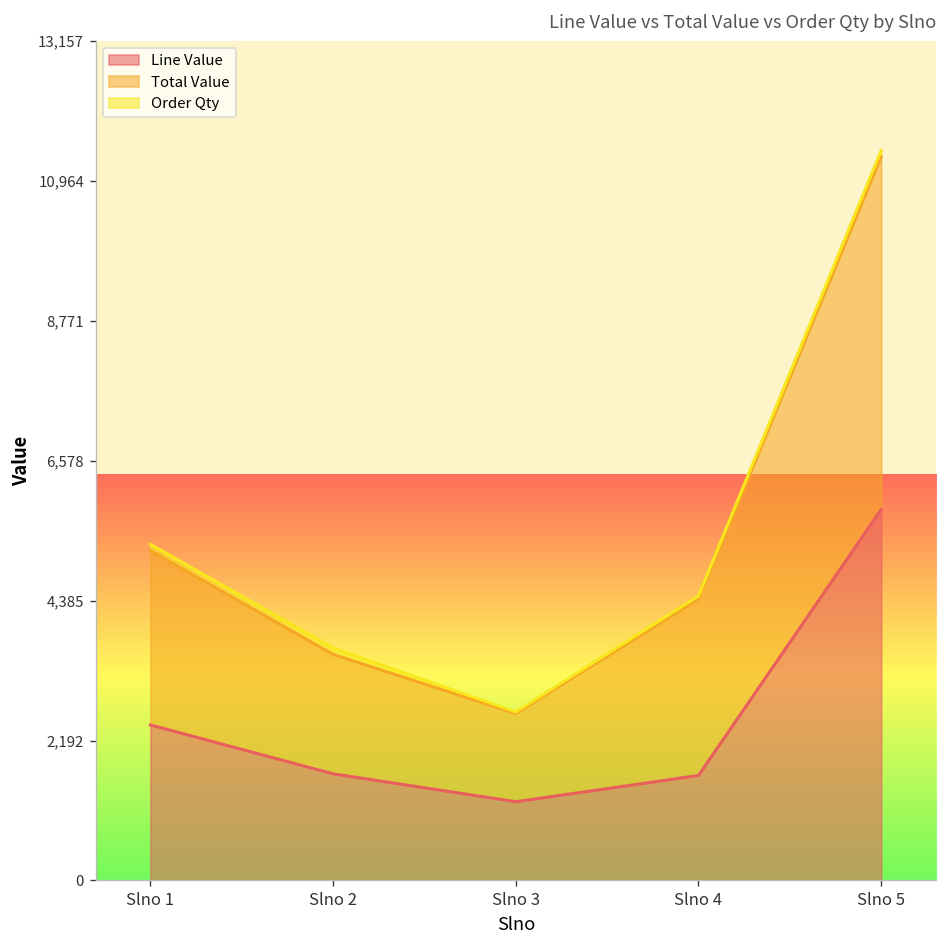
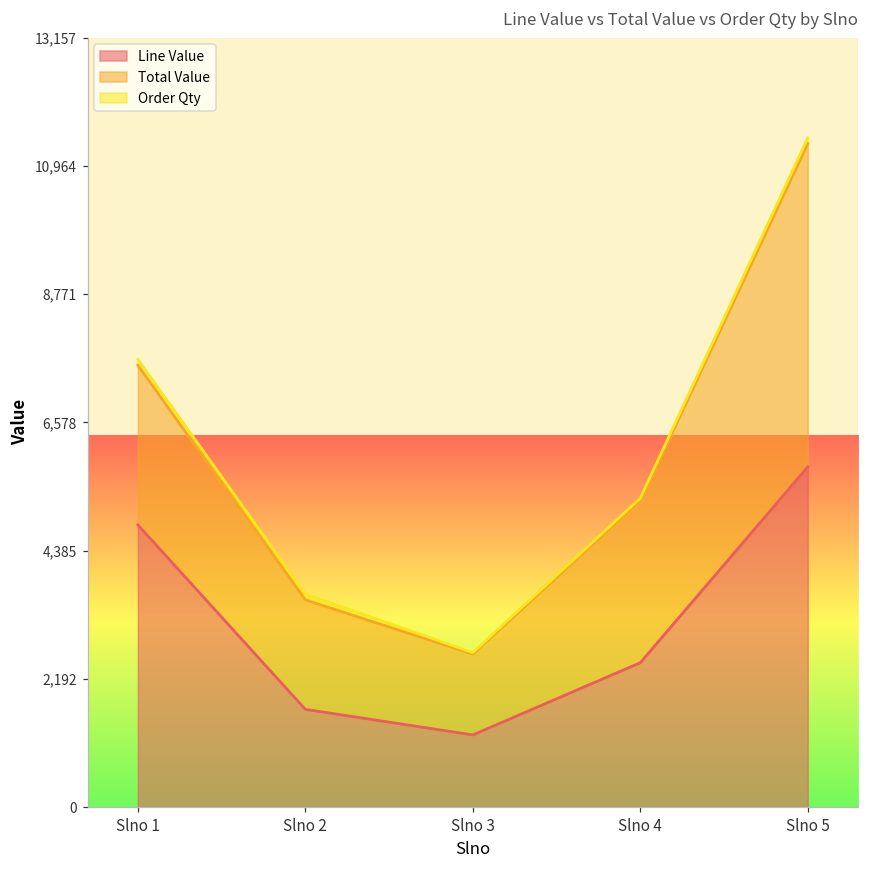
Line Value, Slno 1: 2,400 -> 4,800
Line Value, Slno 4: 1,600 -> 2,500
